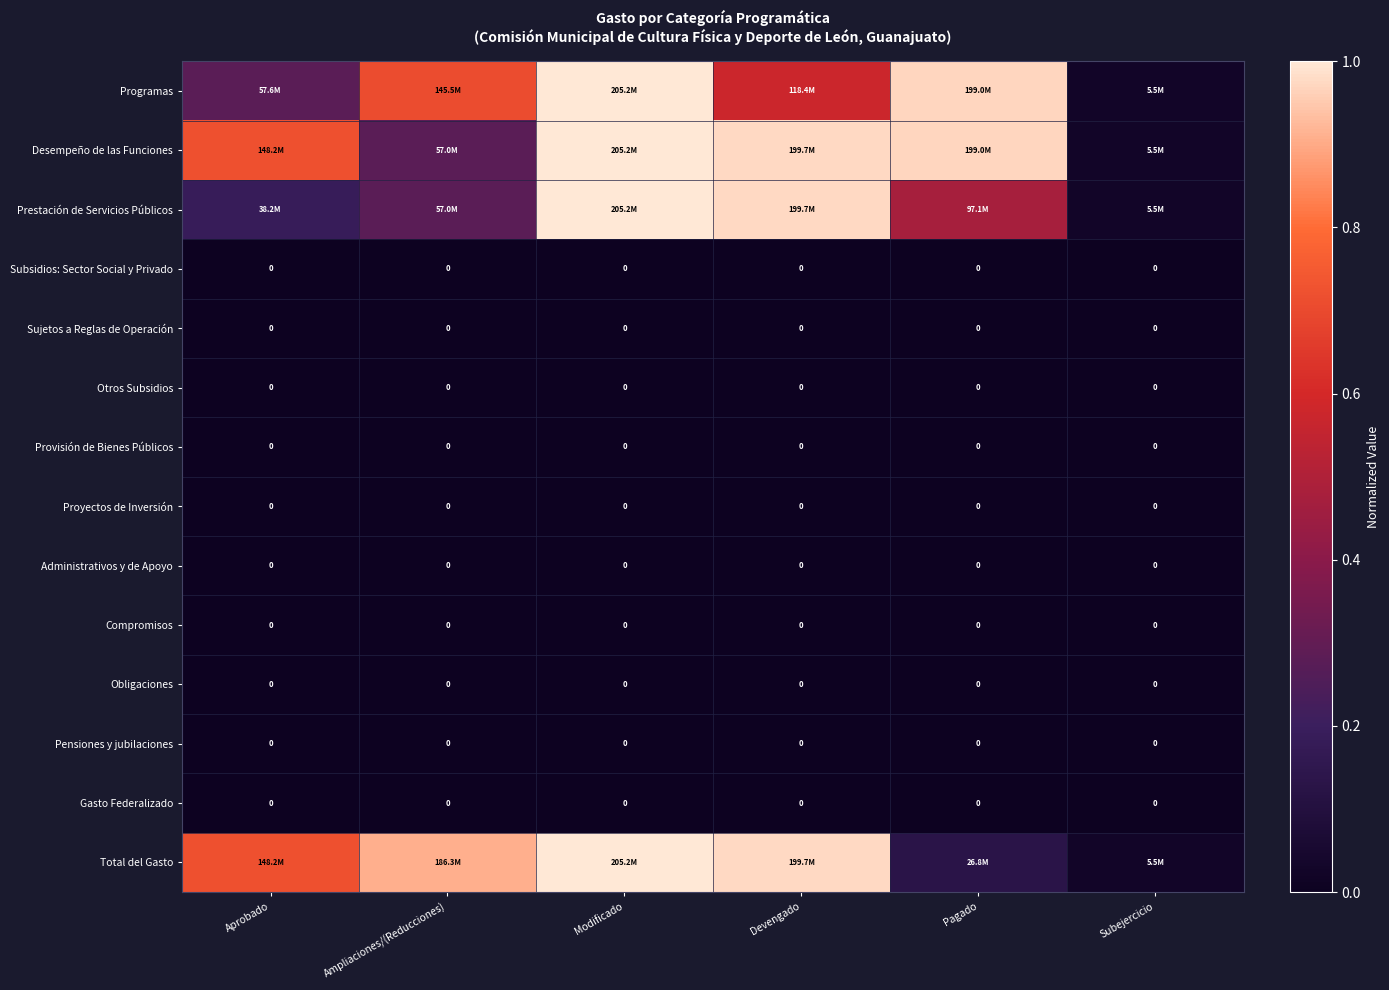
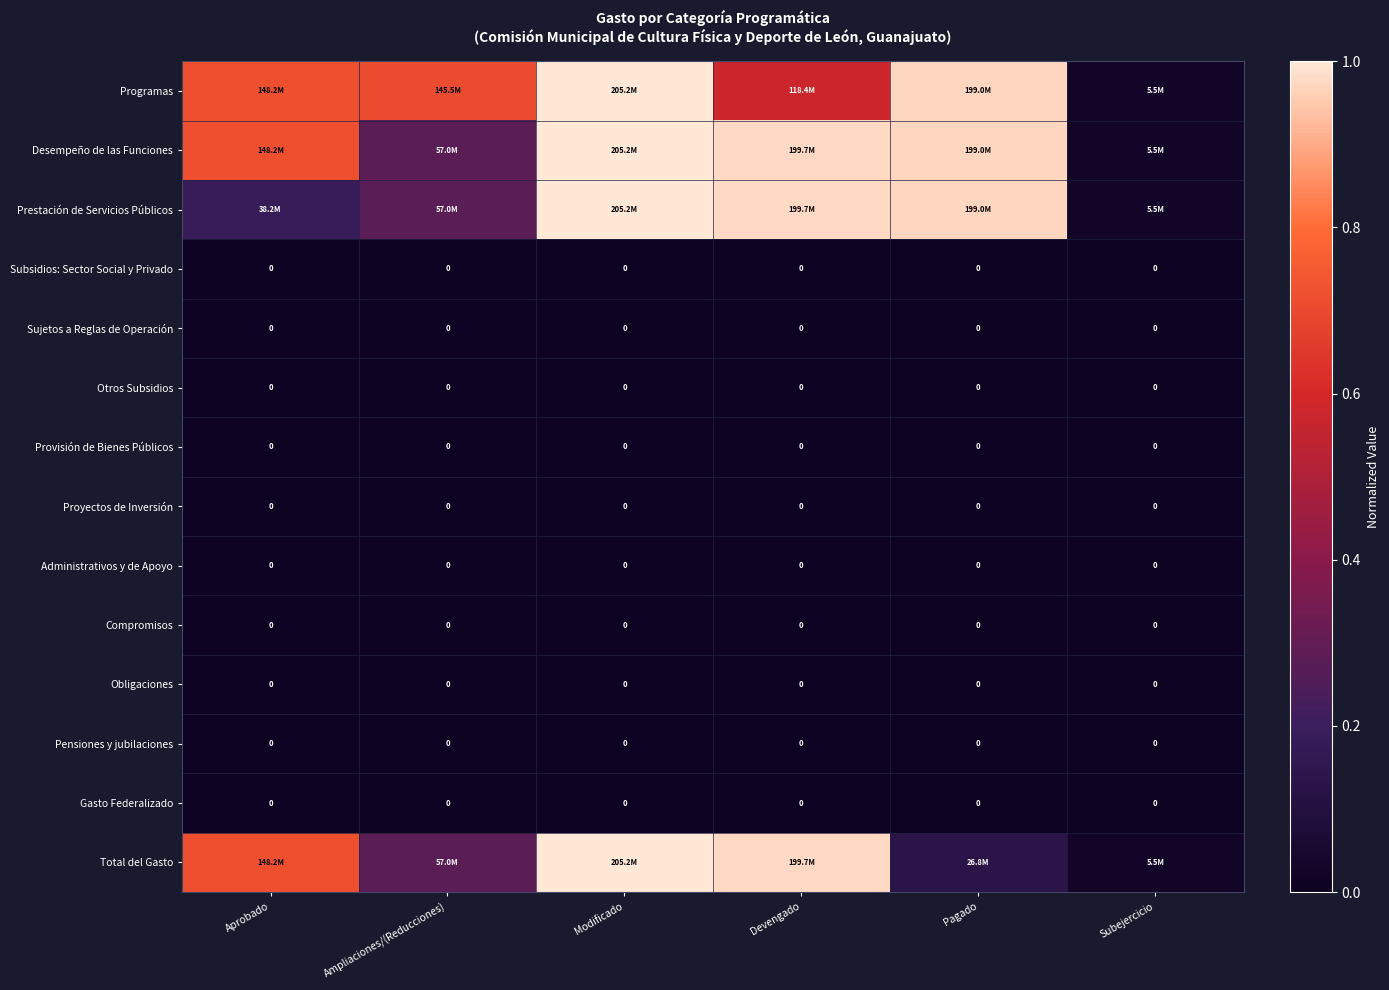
Programas, Aprobado: 57.6M -> 148.2M
Prestación de Servicios Públicos, Pagado: 97.1M -> 199.0M
Total del Gasto, Ampliaciones/(Reducciones): 186.3M -> 57.0M
